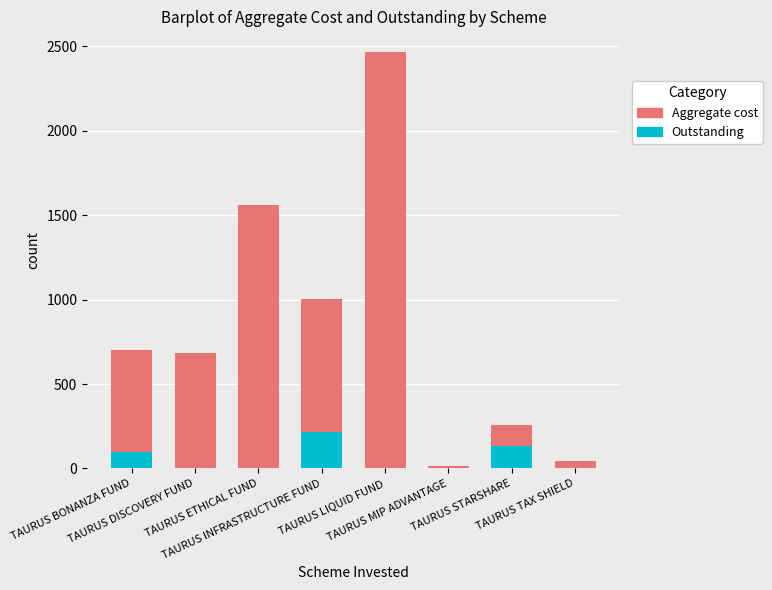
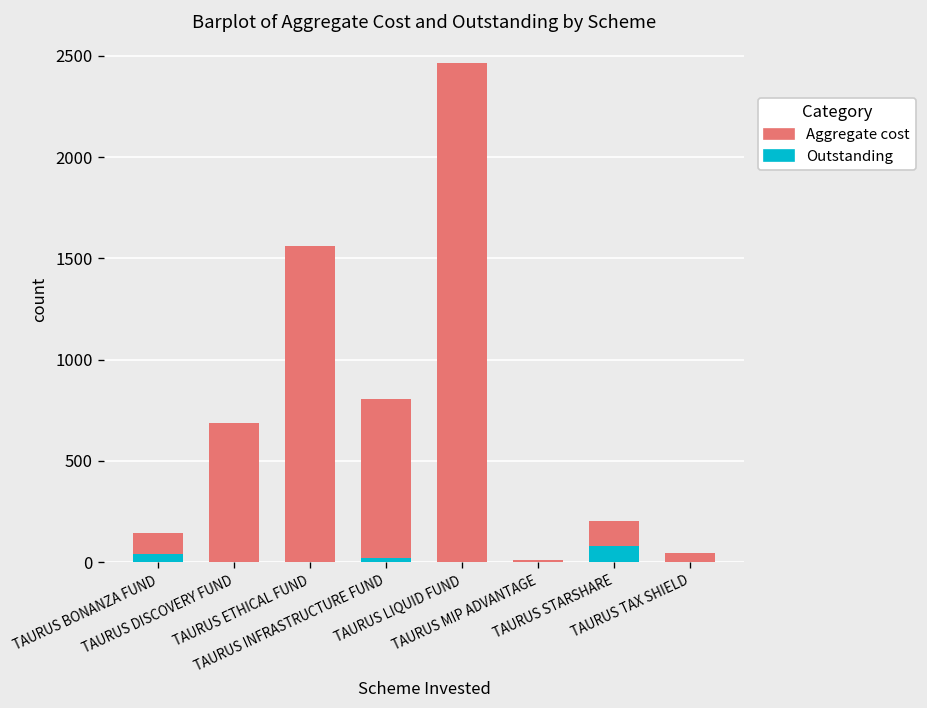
Outstanding, TAURUS BONANZA FUND: 100 -> 40
Aggregate cost, TAURUS BONANZA FUND: 600 -> 100
Outstanding, TAURUS INFRASTRUCTURE FUND: 220 -> 20
Outstanding, TAURUS STARSHARE: 130 -> 80
